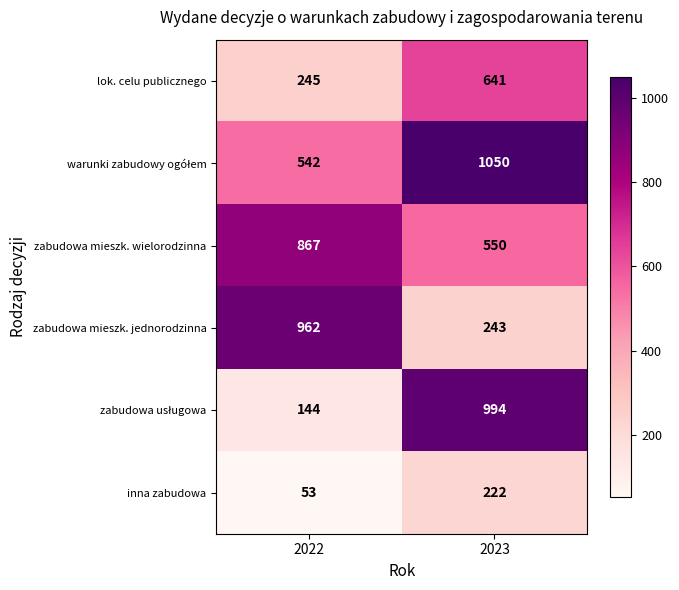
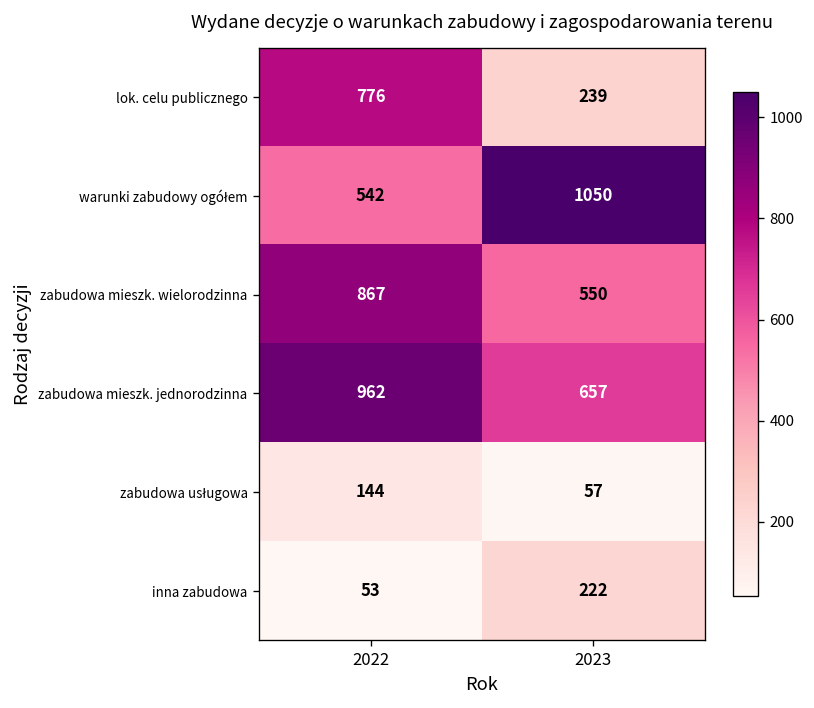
lok. celu publicznego, 2022: 245 -> 776
lok. celu publicznego, 2023: 641 -> 239
zabudowa mieszk. jednorodzinna, 2023: 243 -> 657
zabudowa usługowa, 2023: 994 -> 57
